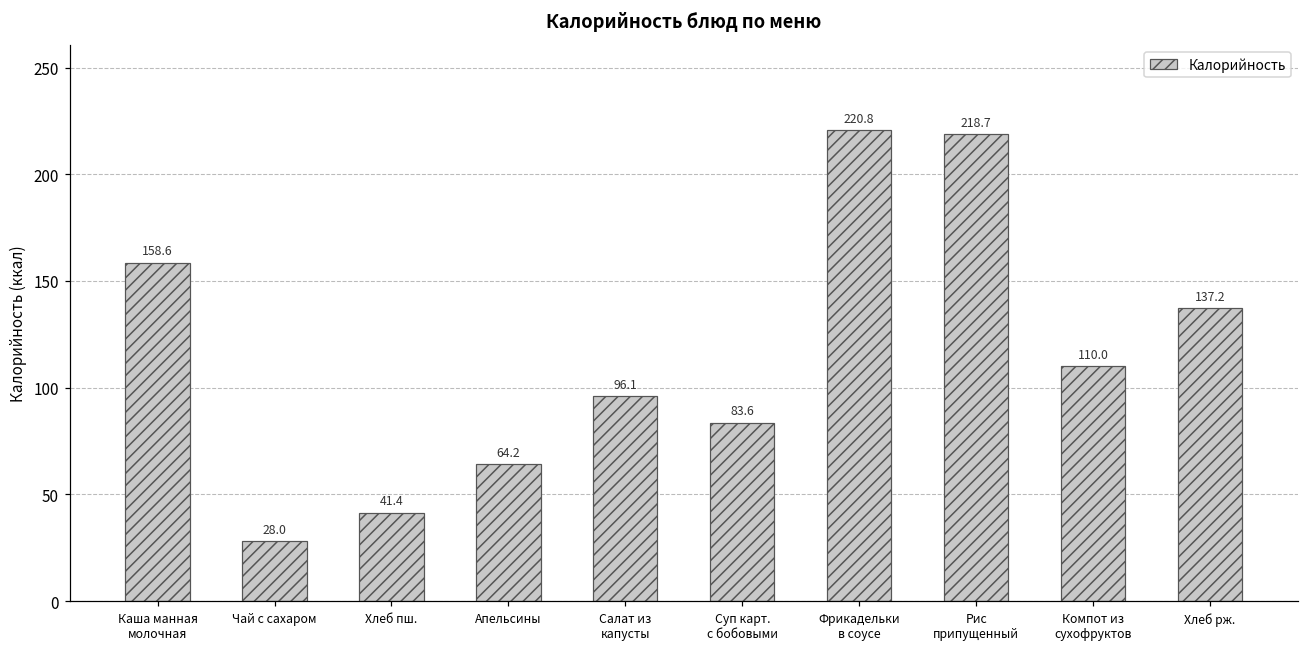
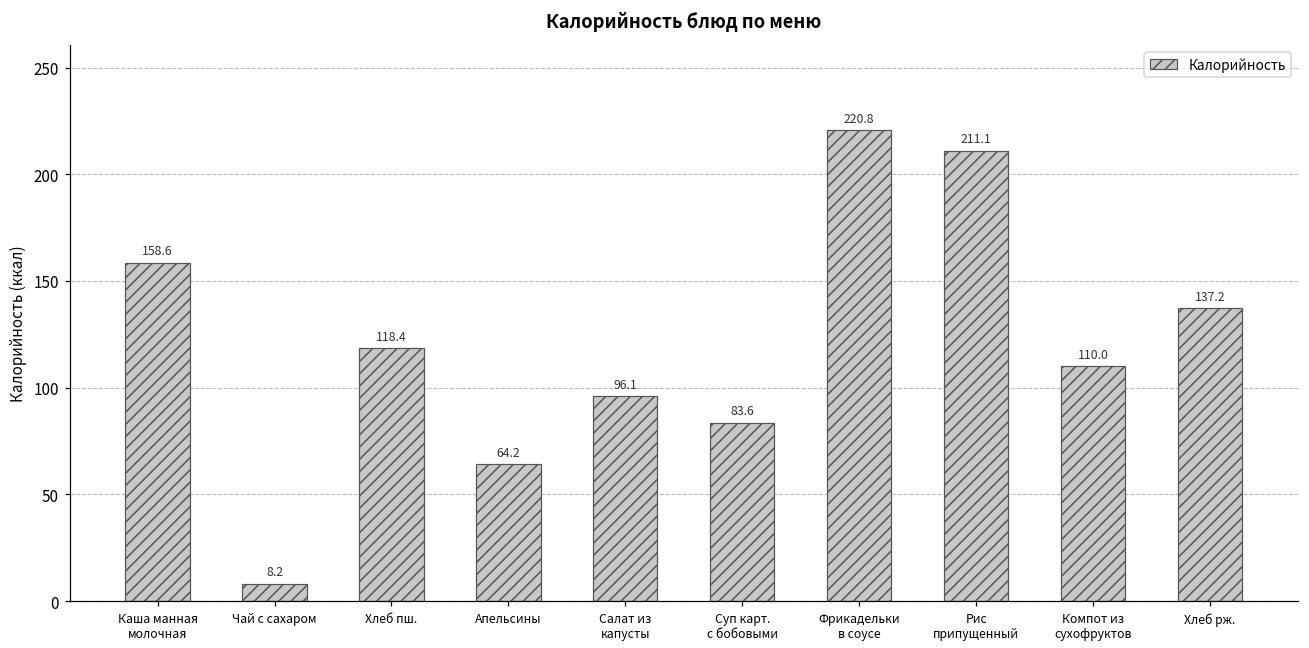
Чай с сахаром: 28.0 -> 8.2
Хлеб пш.: 41.4 -> 118.4
Рис припущенный: 218.7 -> 211.1
